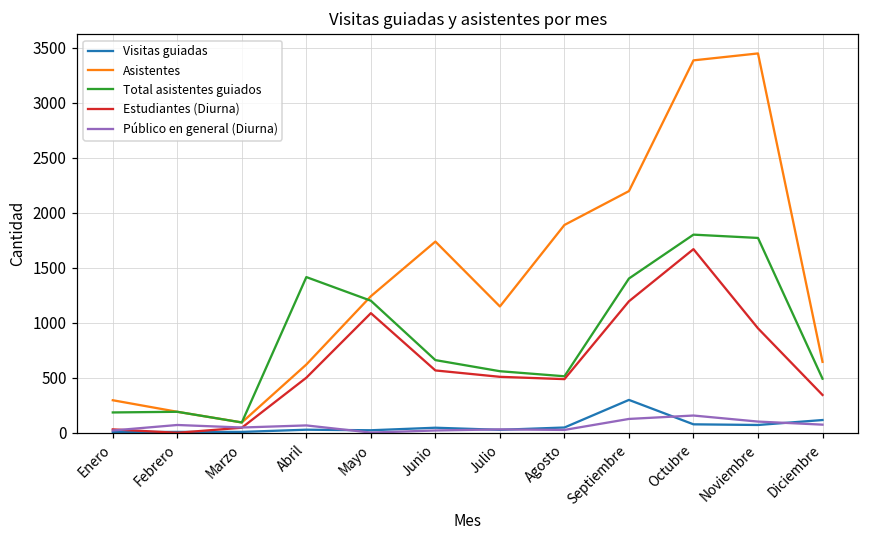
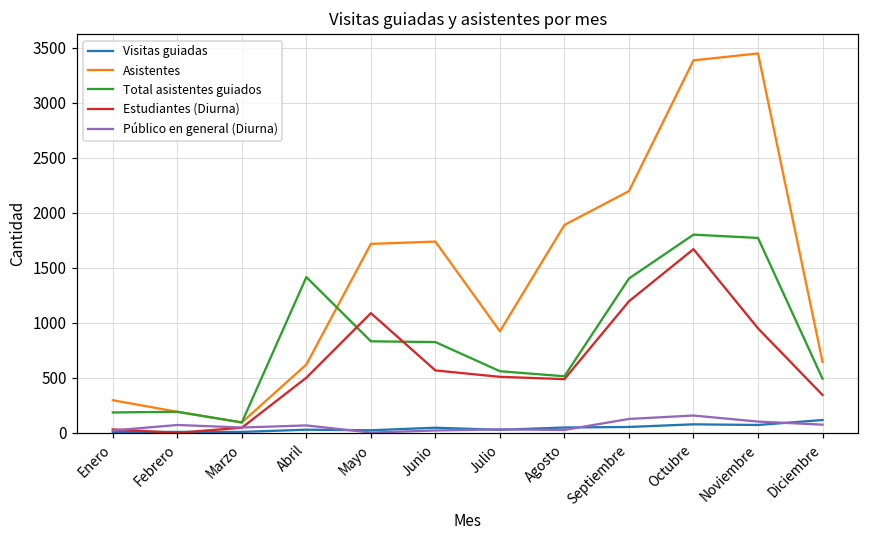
Asistentes, Mayo: 1200 -> 1700
Total asistentes guiados, Mayo: 1200 -> 800
Total asistentes guiados, Junio: 700 -> 800
Asistentes, Julio: 1100 -> 900
Visitas guiadas, Septiembre: 300 -> 100
